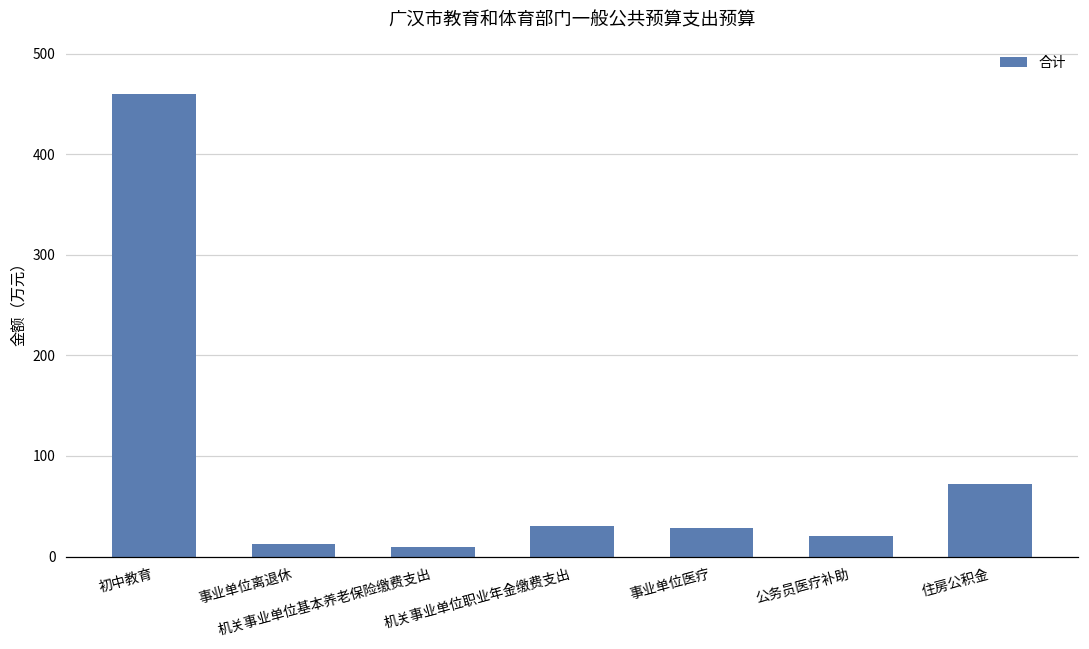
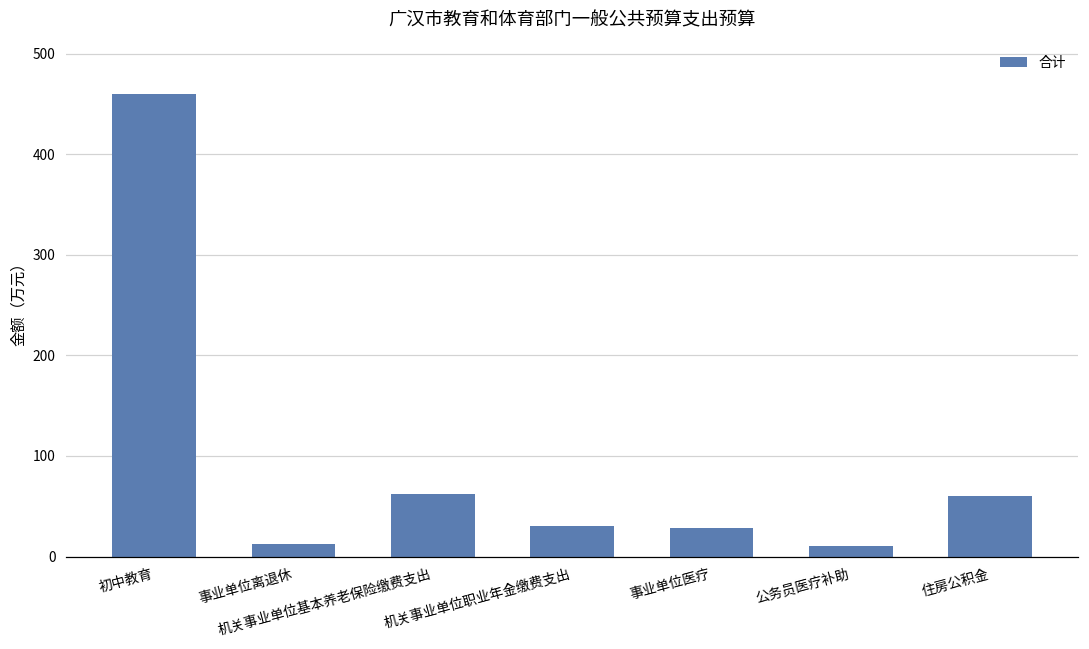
机关事业单位基本养老保险缴费支出: 10 -> 60
公务员医疗补助: 20 -> 10
住房公积金: 70 -> 60
